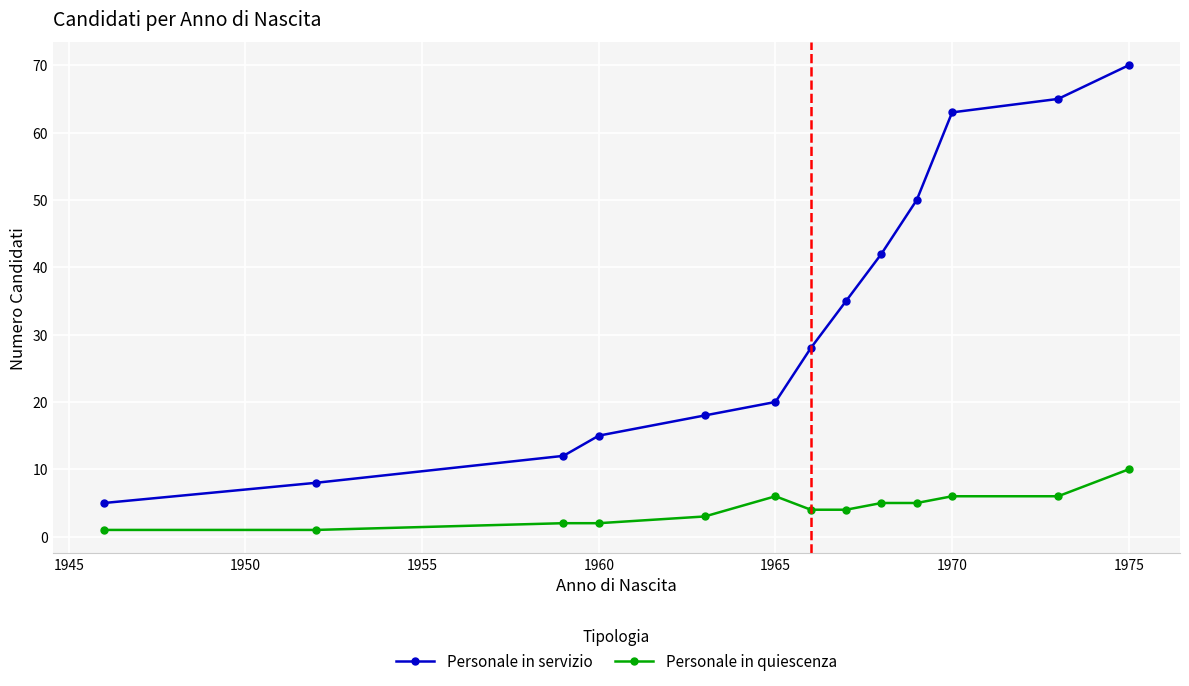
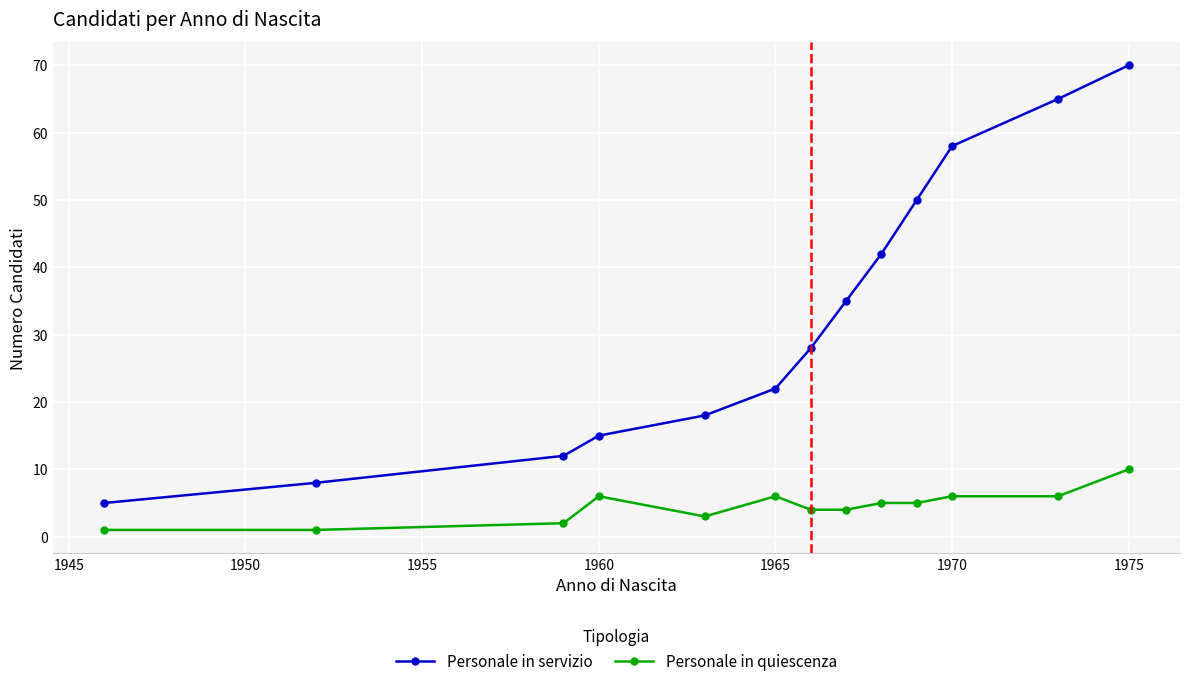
Personale in quiescenza, 1960: 2 -> 6
Personale in servizio, 1965: 20 -> 22
Personale in servizio, 1970: 63 -> 58
